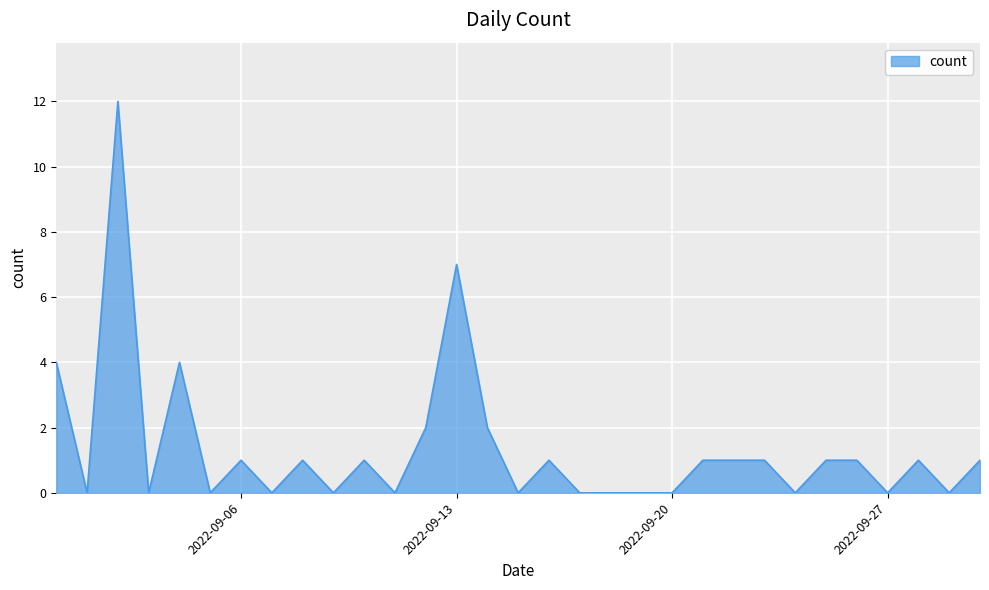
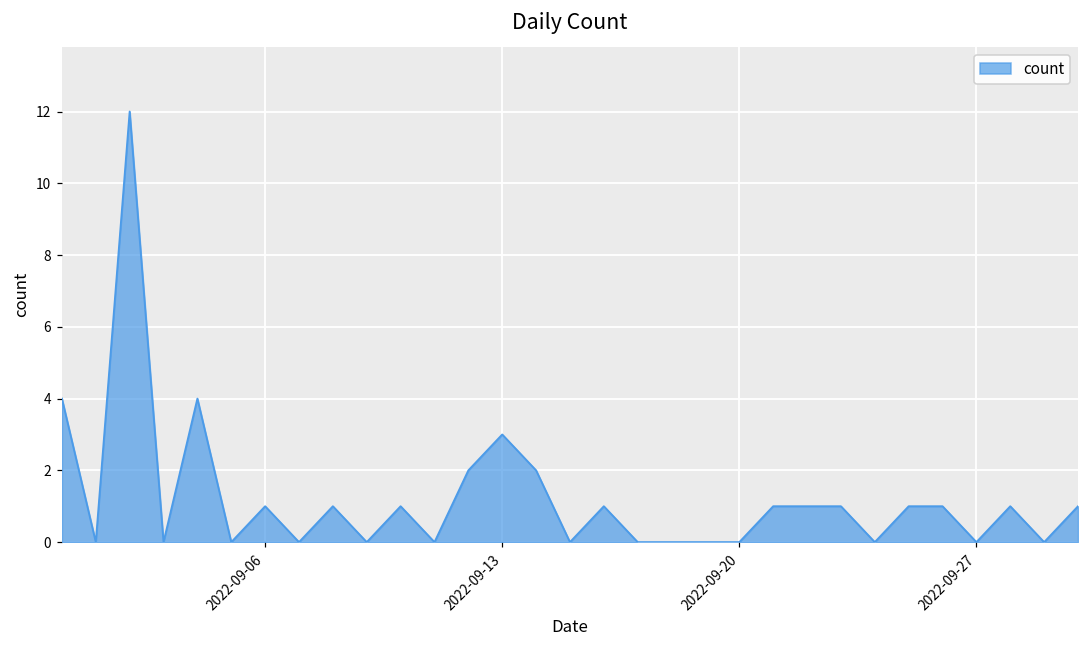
2022-09-13: 7 -> 3
